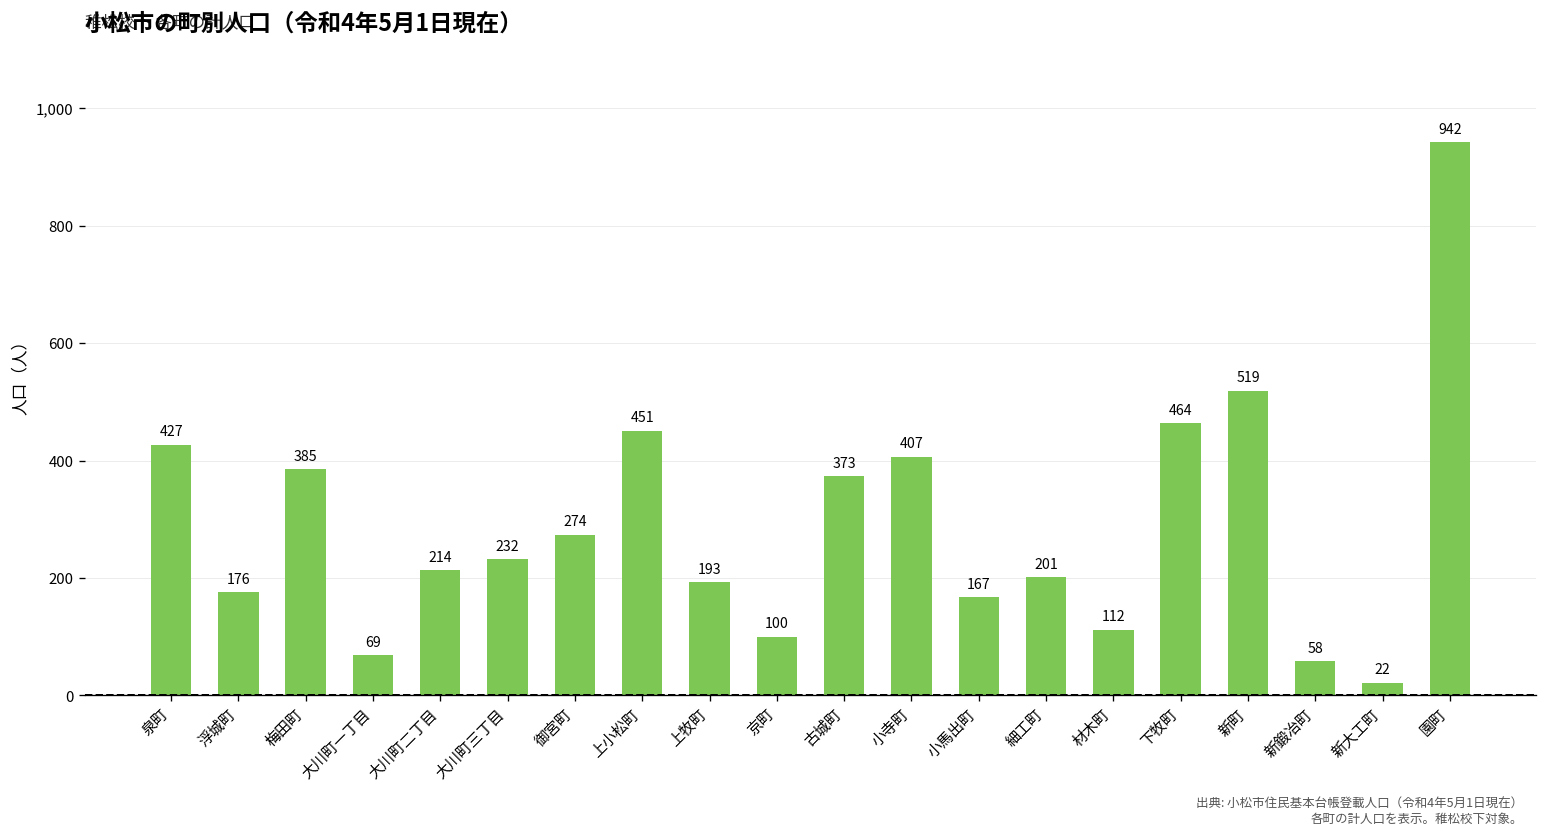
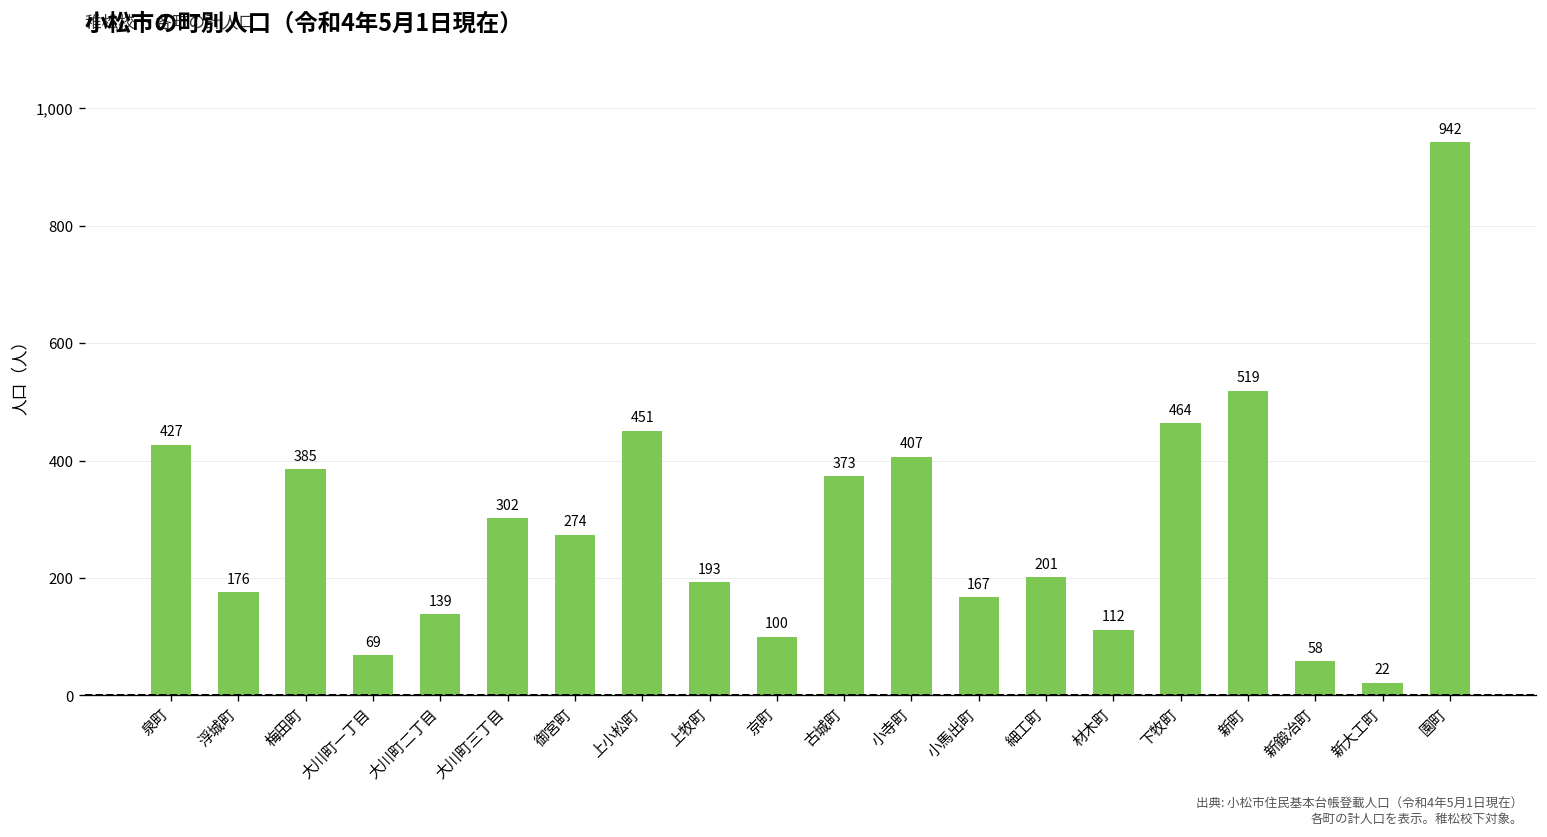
大川町二丁目: 214 -> 139
大川町三丁目: 232 -> 302
